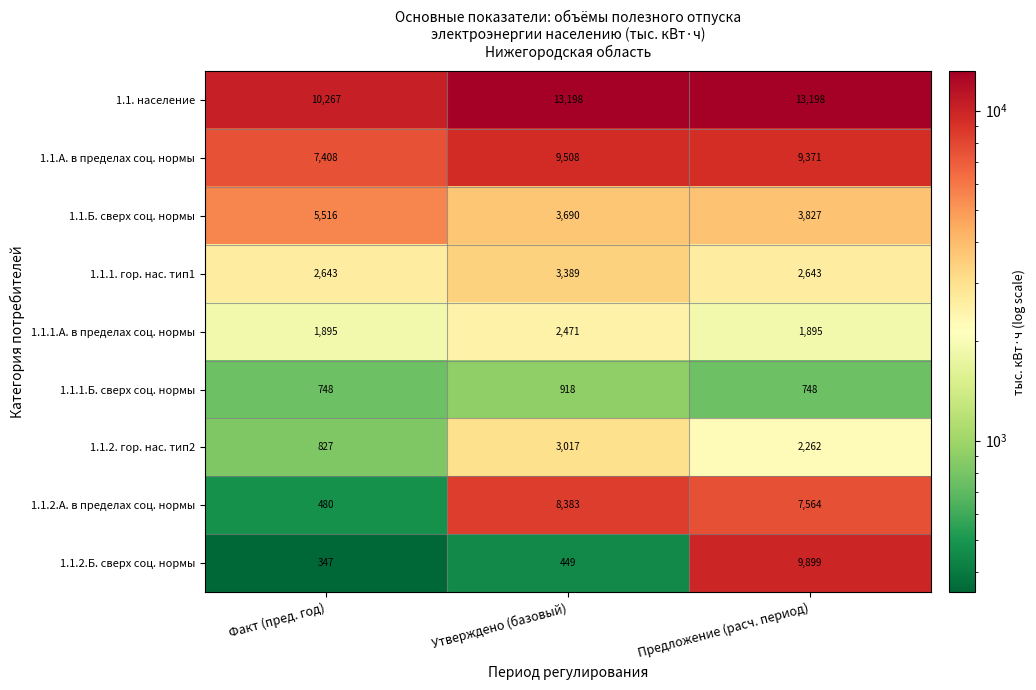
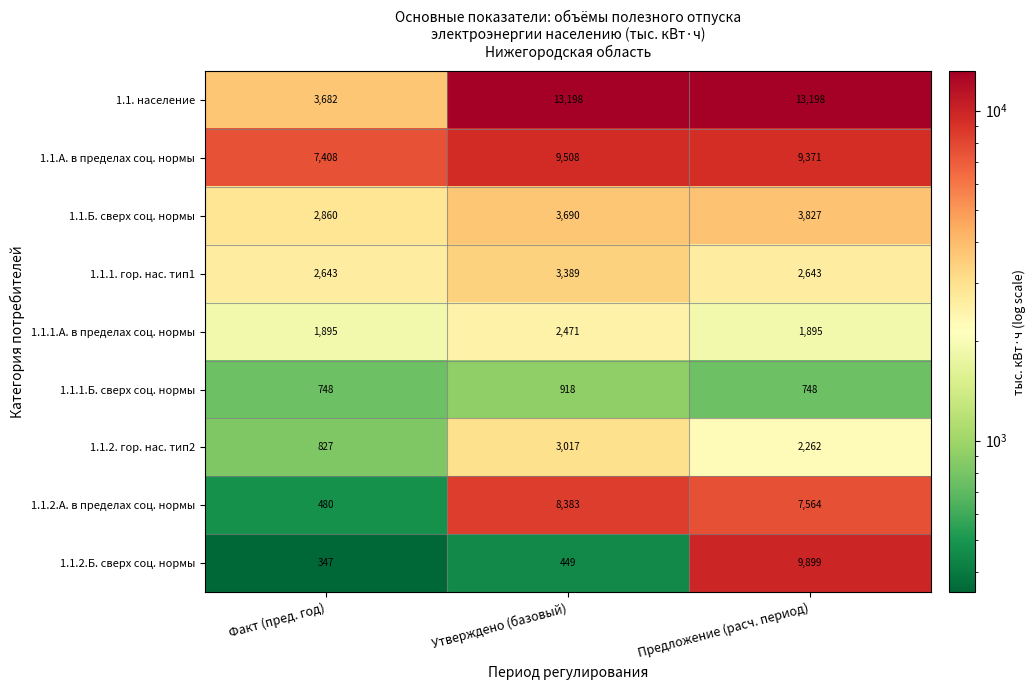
1.1. население, Факт (пред. год): 10,267 -> 3,682
1.1.Б. сверх соц. нормы, Факт (пред. год): 5,516 -> 2,860
